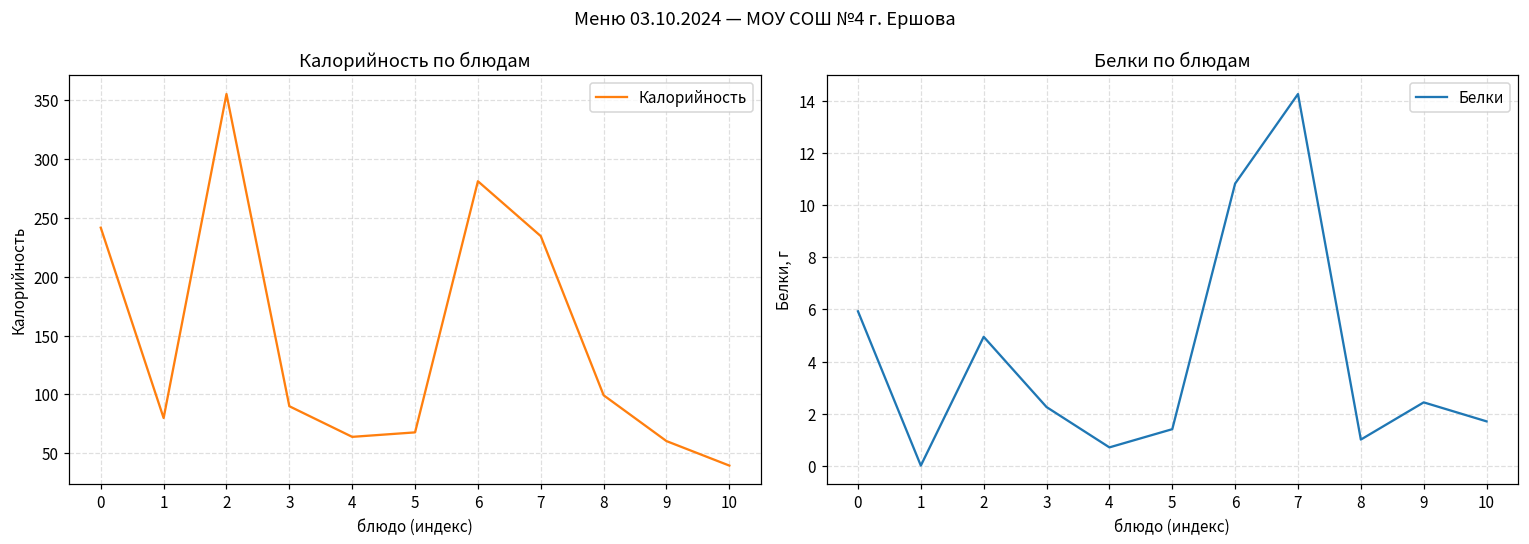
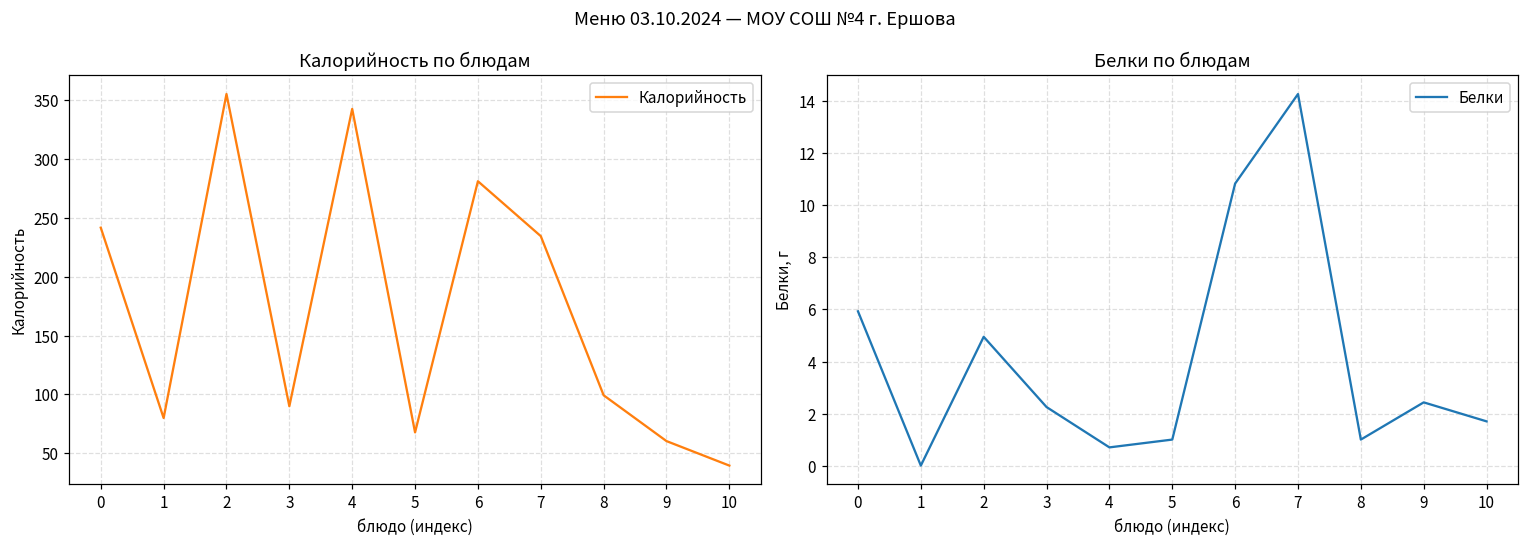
Калорийность по блюдам, 4: 64 -> 342
Белки по блюдам, 5: 1.4 -> 1.0
